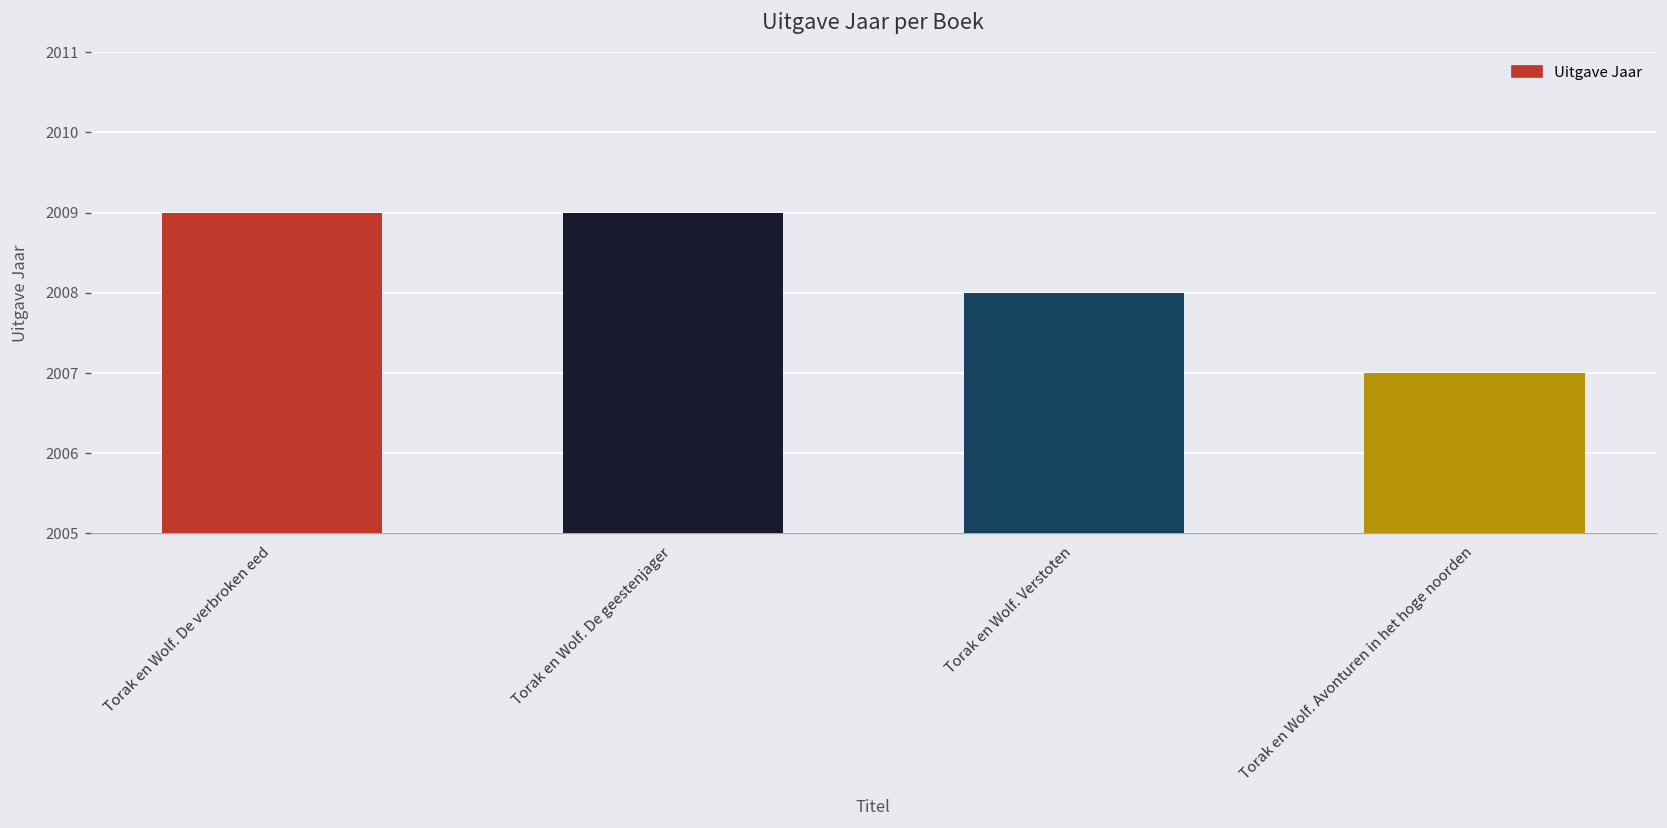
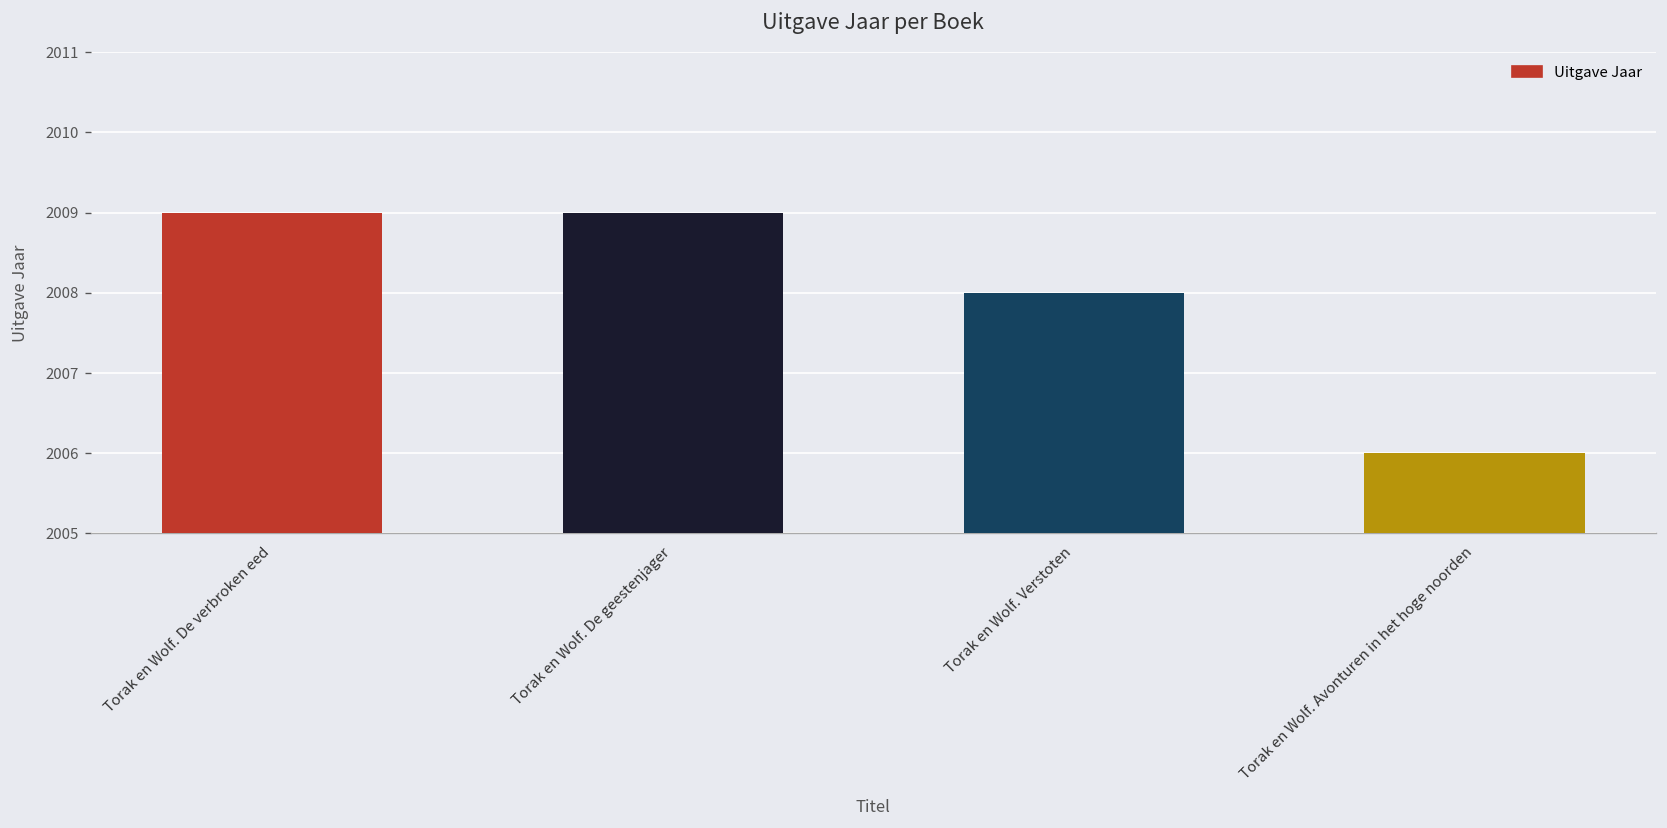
Torak en Wolf. Avonturen in het hoge noorden: 2007 -> 2006
